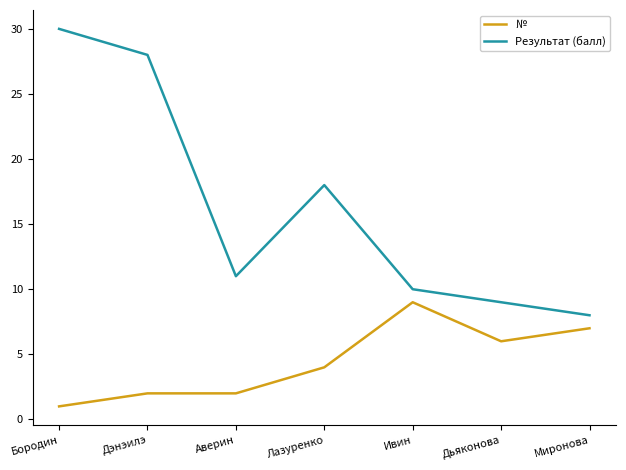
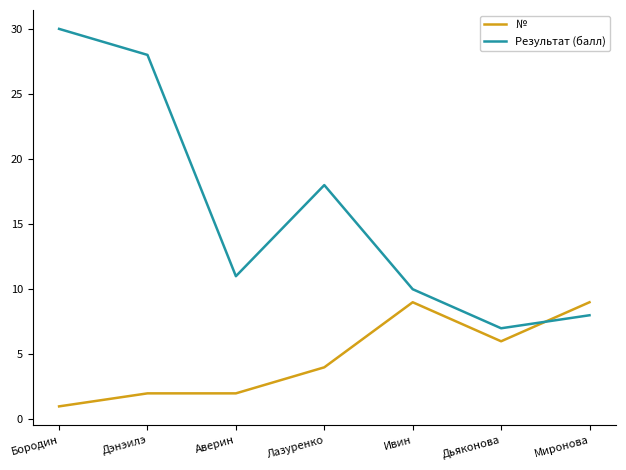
Результат (балл), Дьяконова: 9 -> 7
№, Миронова: 7 -> 9
